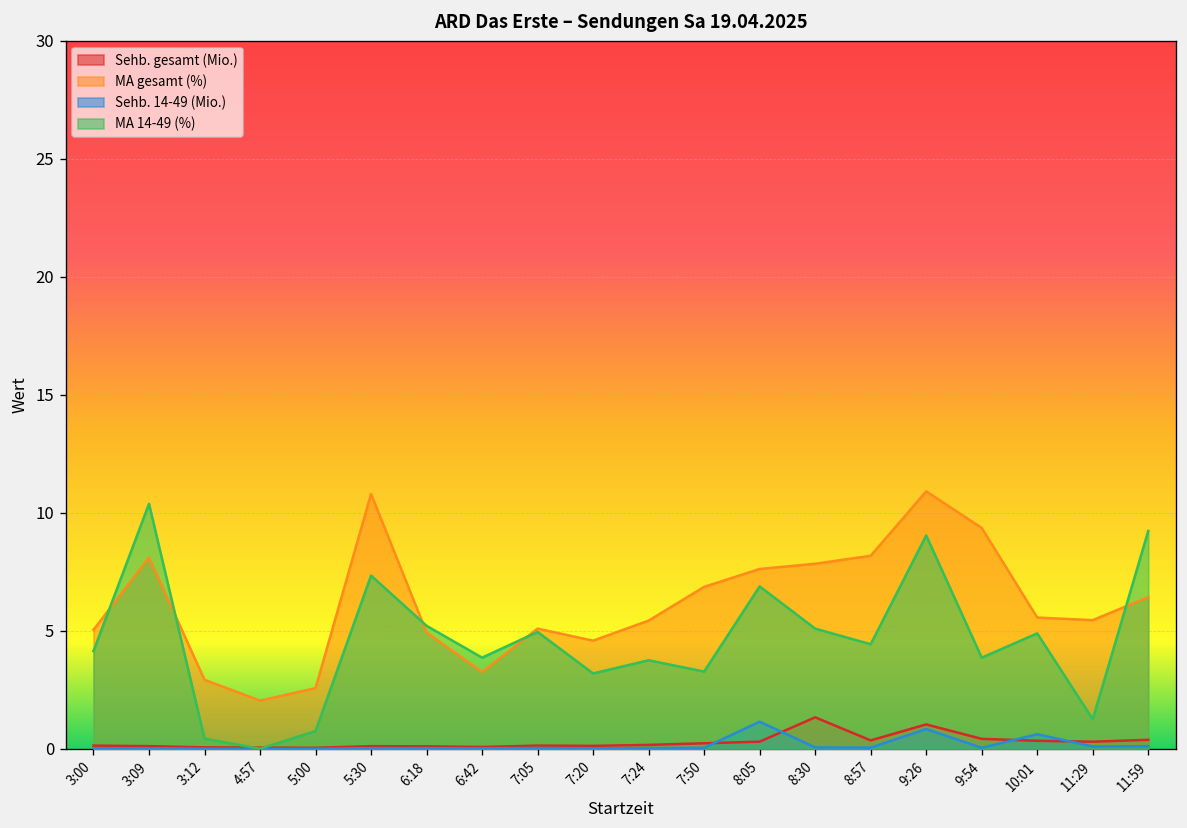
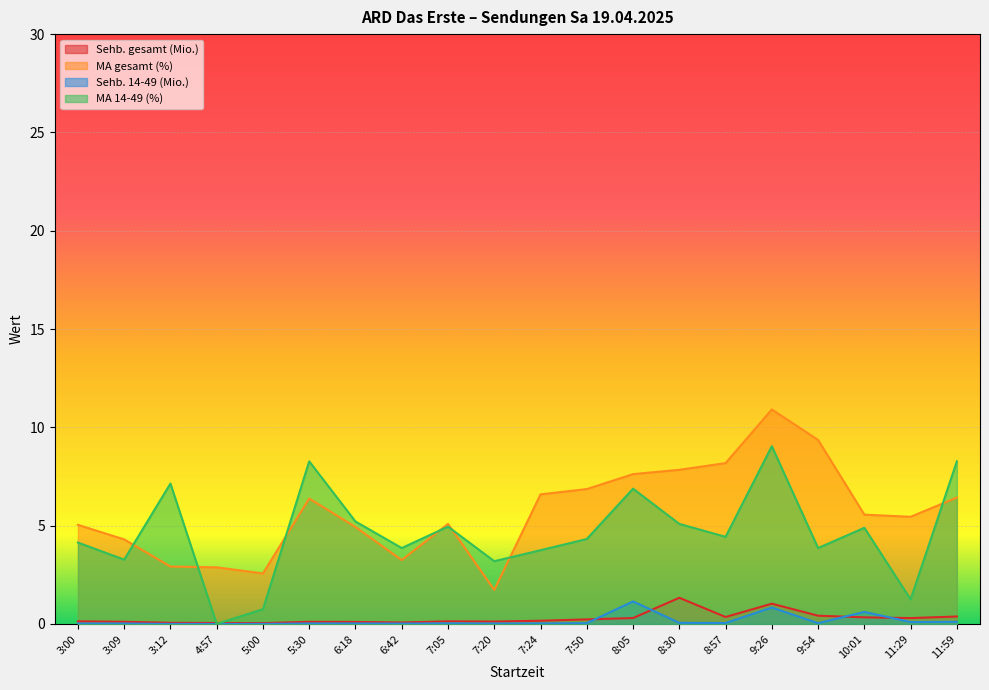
MA gesamt (%), 3:09: 8.1 -> 4.3
MA 14-49 (%), 3:09: 10.4 -> 3.3
MA 14-49 (%), 3:12: 0.4 -> 7.1
MA gesamt (%), 4:57: 2.0 -> 2.9
MA gesamt (%), 5:30: 10.8 -> 6.4
MA 14-49 (%), 5:30: 7.3 -> 8.3
MA gesamt (%), 7:20: 4.6 -> 1.7
MA gesamt (%), 7:24: 5.4 -> 6.6
MA 14-49 (%), 7:50: 3.3 -> 4.3
MA 14-49 (%), 11:59: 9.2 -> 8.3
